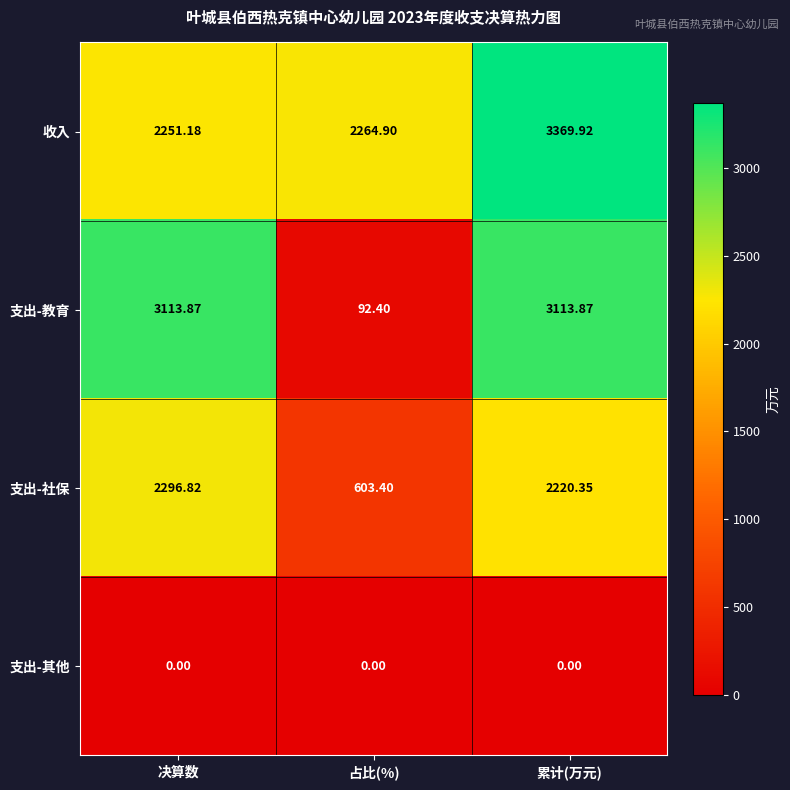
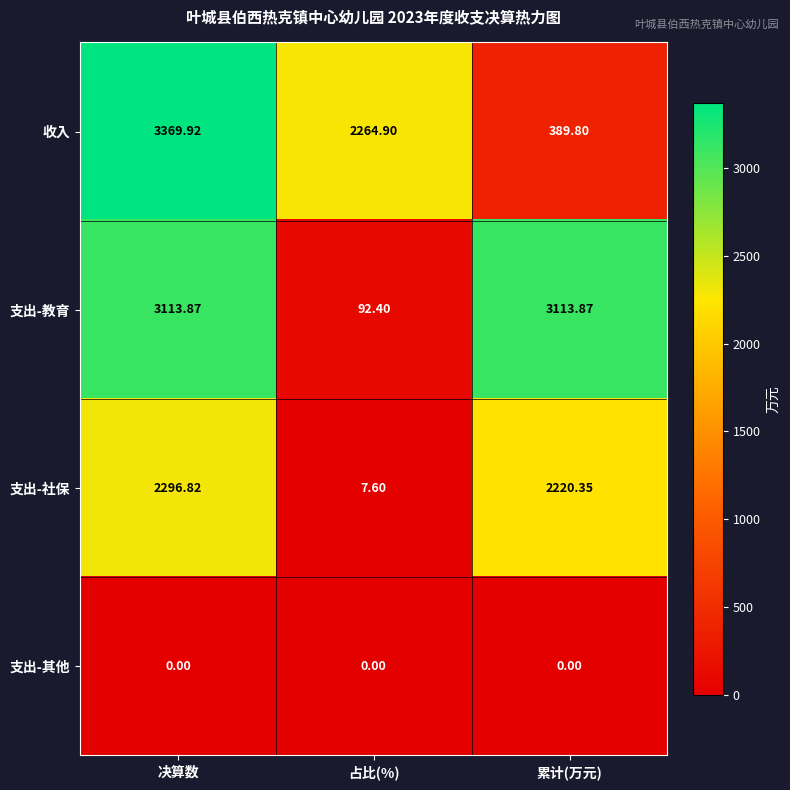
收入, 决算数: 2251.18 -> 3369.92
收入, 累计(万元): 3369.92 -> 389.80
支出-社保, 占比(%): 603.40 -> 7.60
